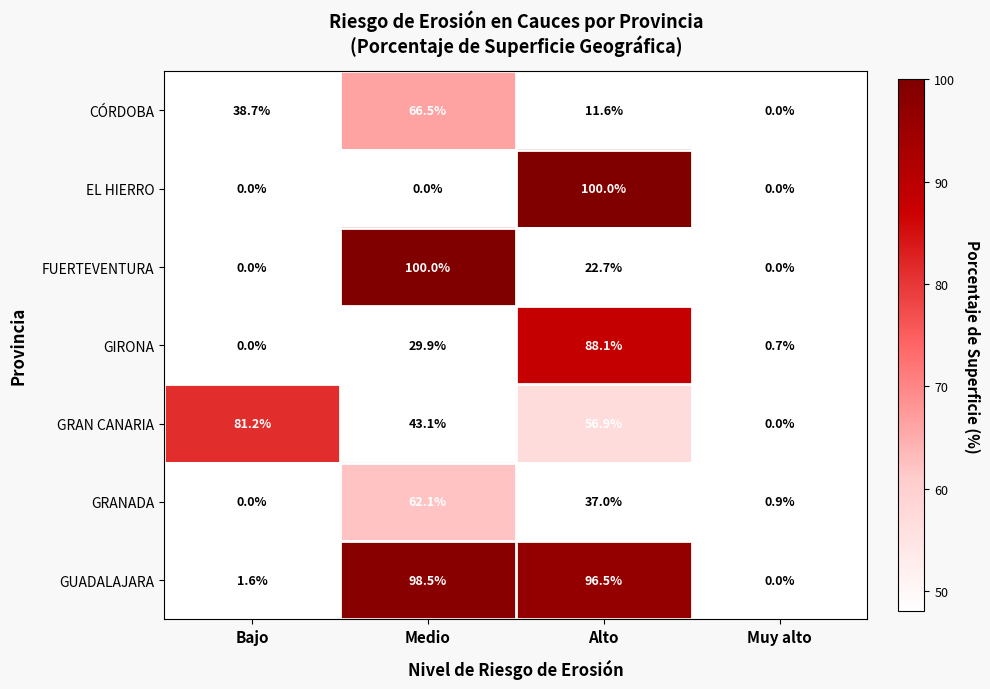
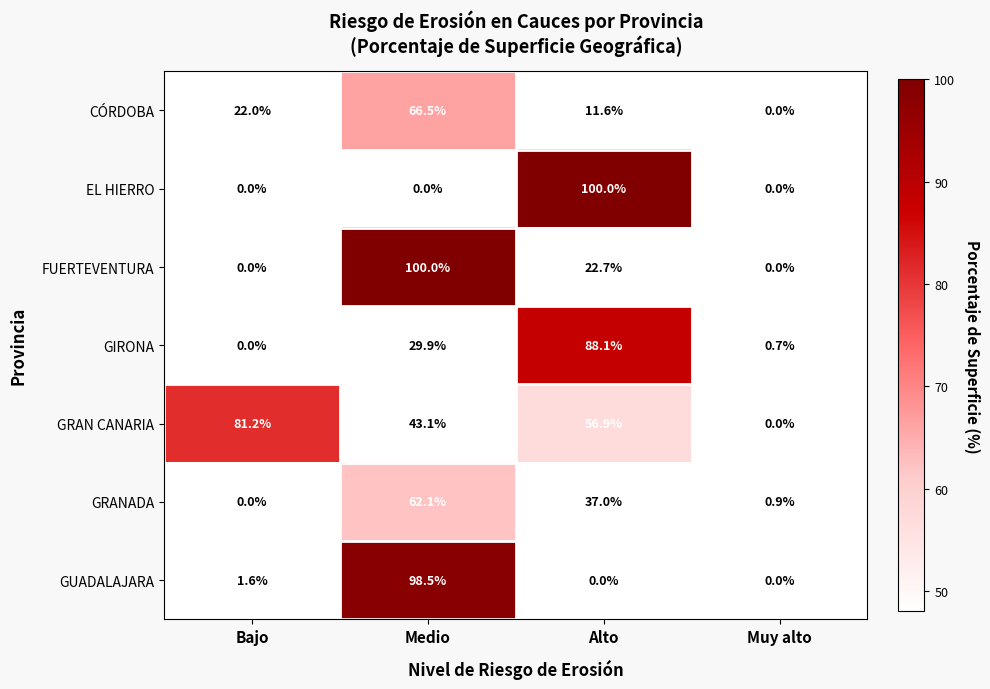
CÓRDOBA, Bajo: 38.7% -> 22.0%
GUADALAJARA, Alto: 96.5% -> 0.0%
